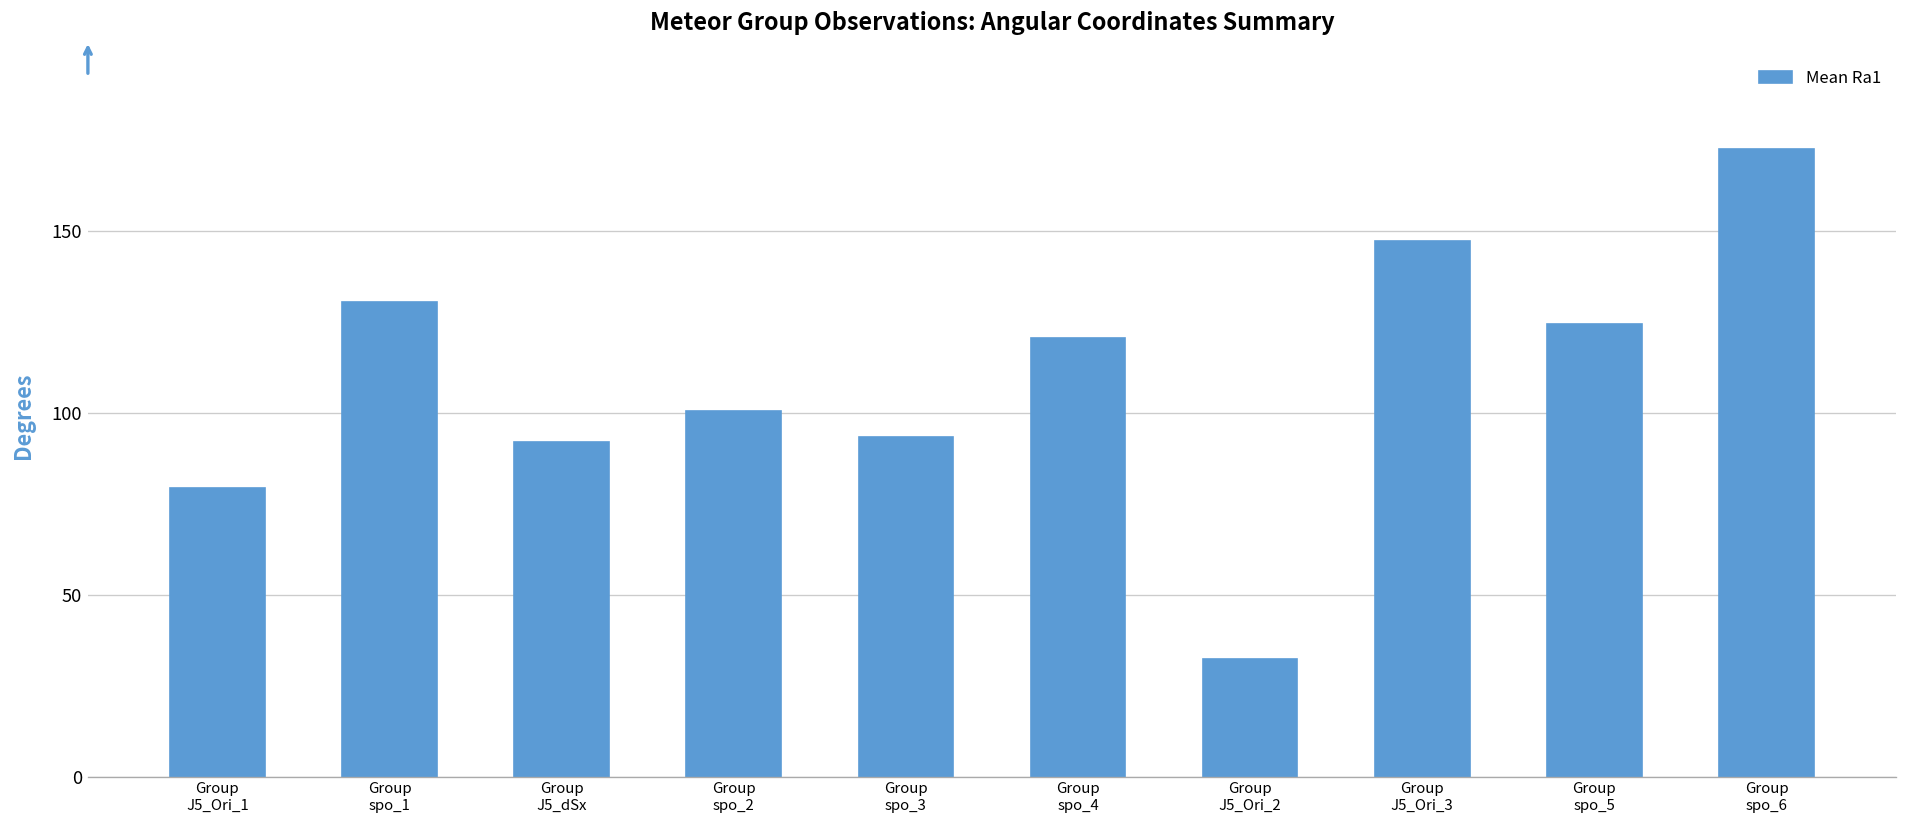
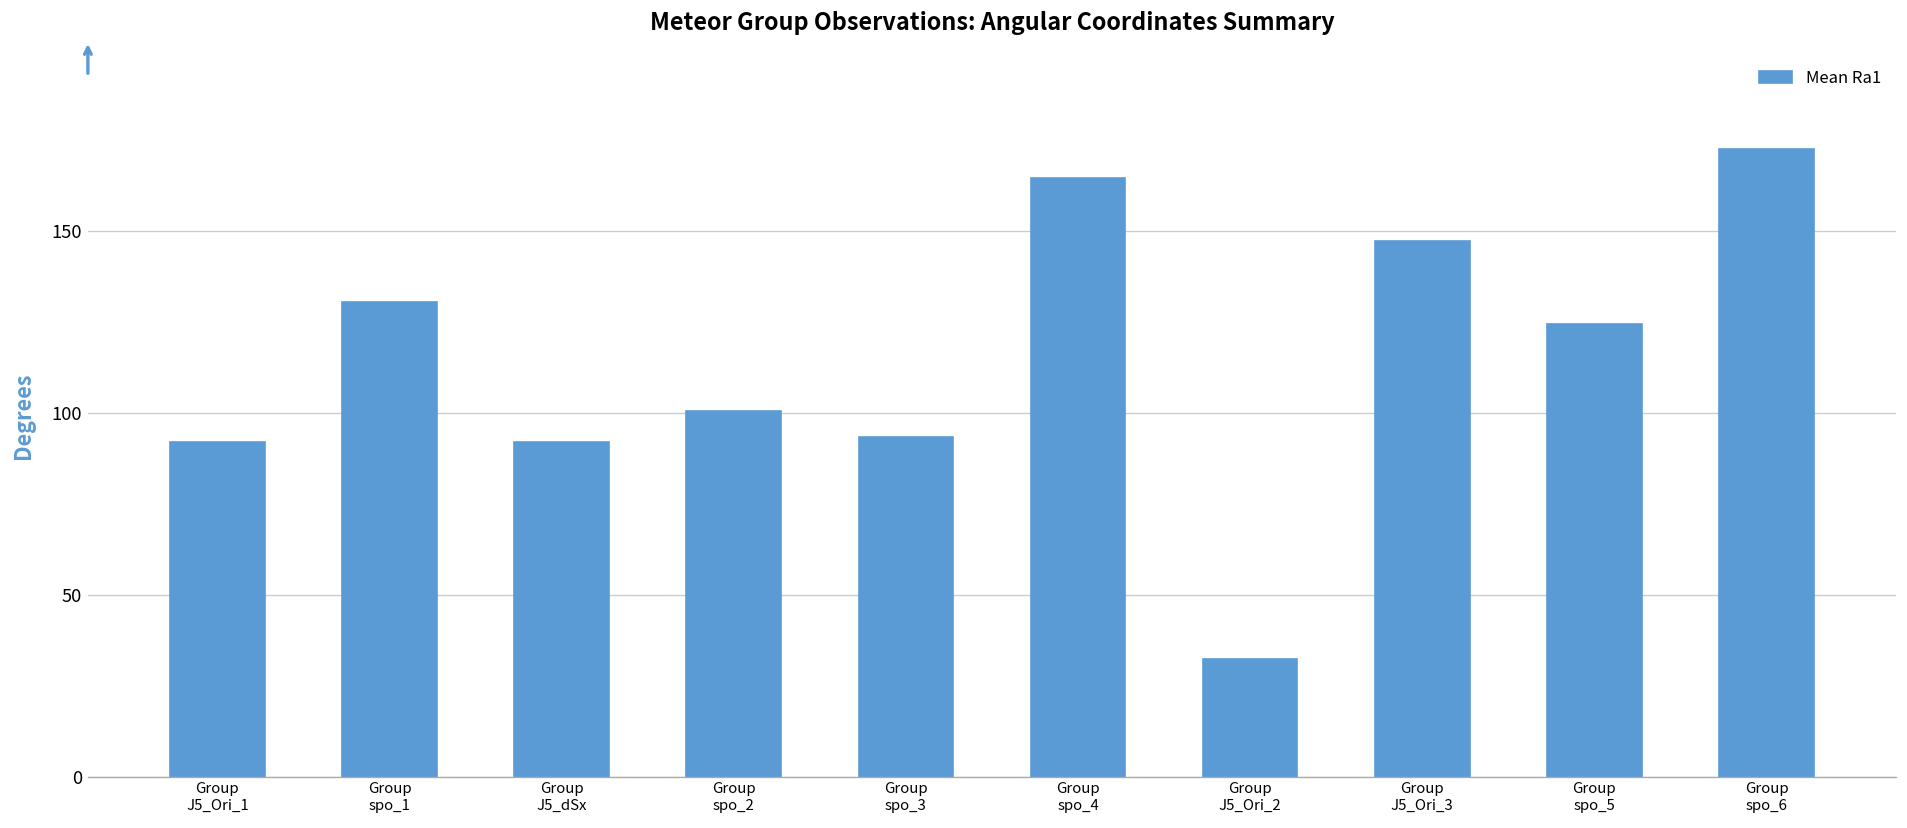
Group J5_Ori_1: 79 -> 92
Group spo_4: 121 -> 165
